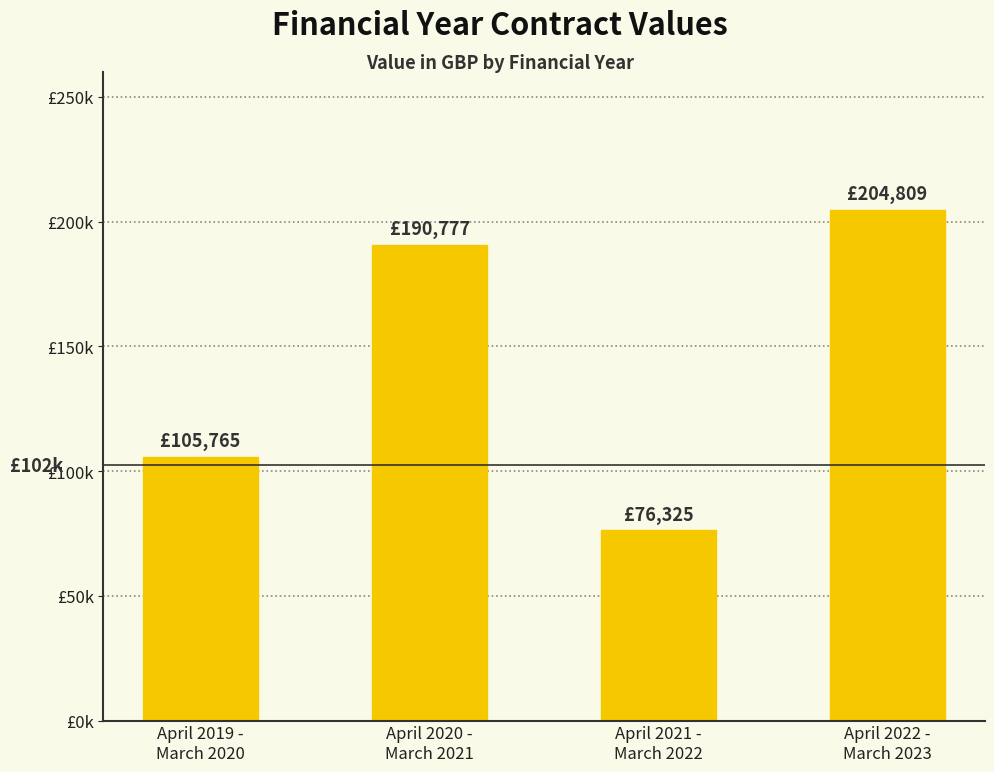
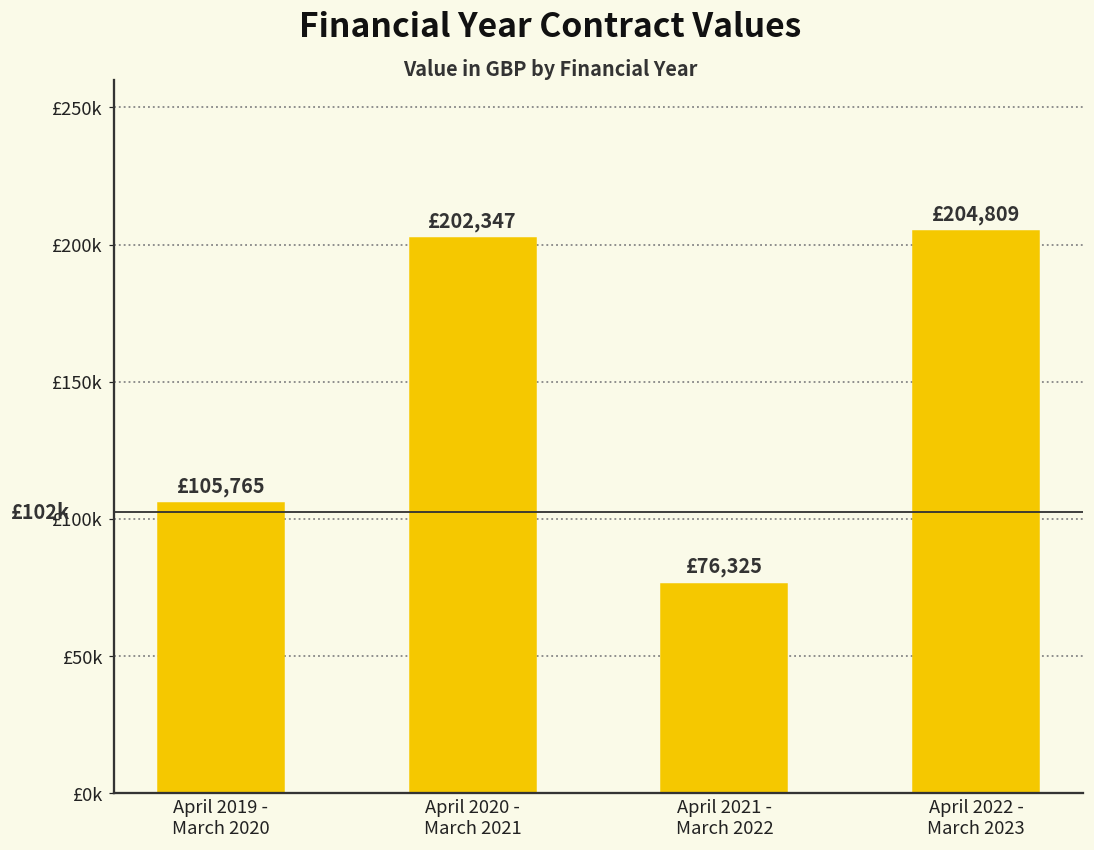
April 2020 - March 2021: £190,777 -> £202,347
